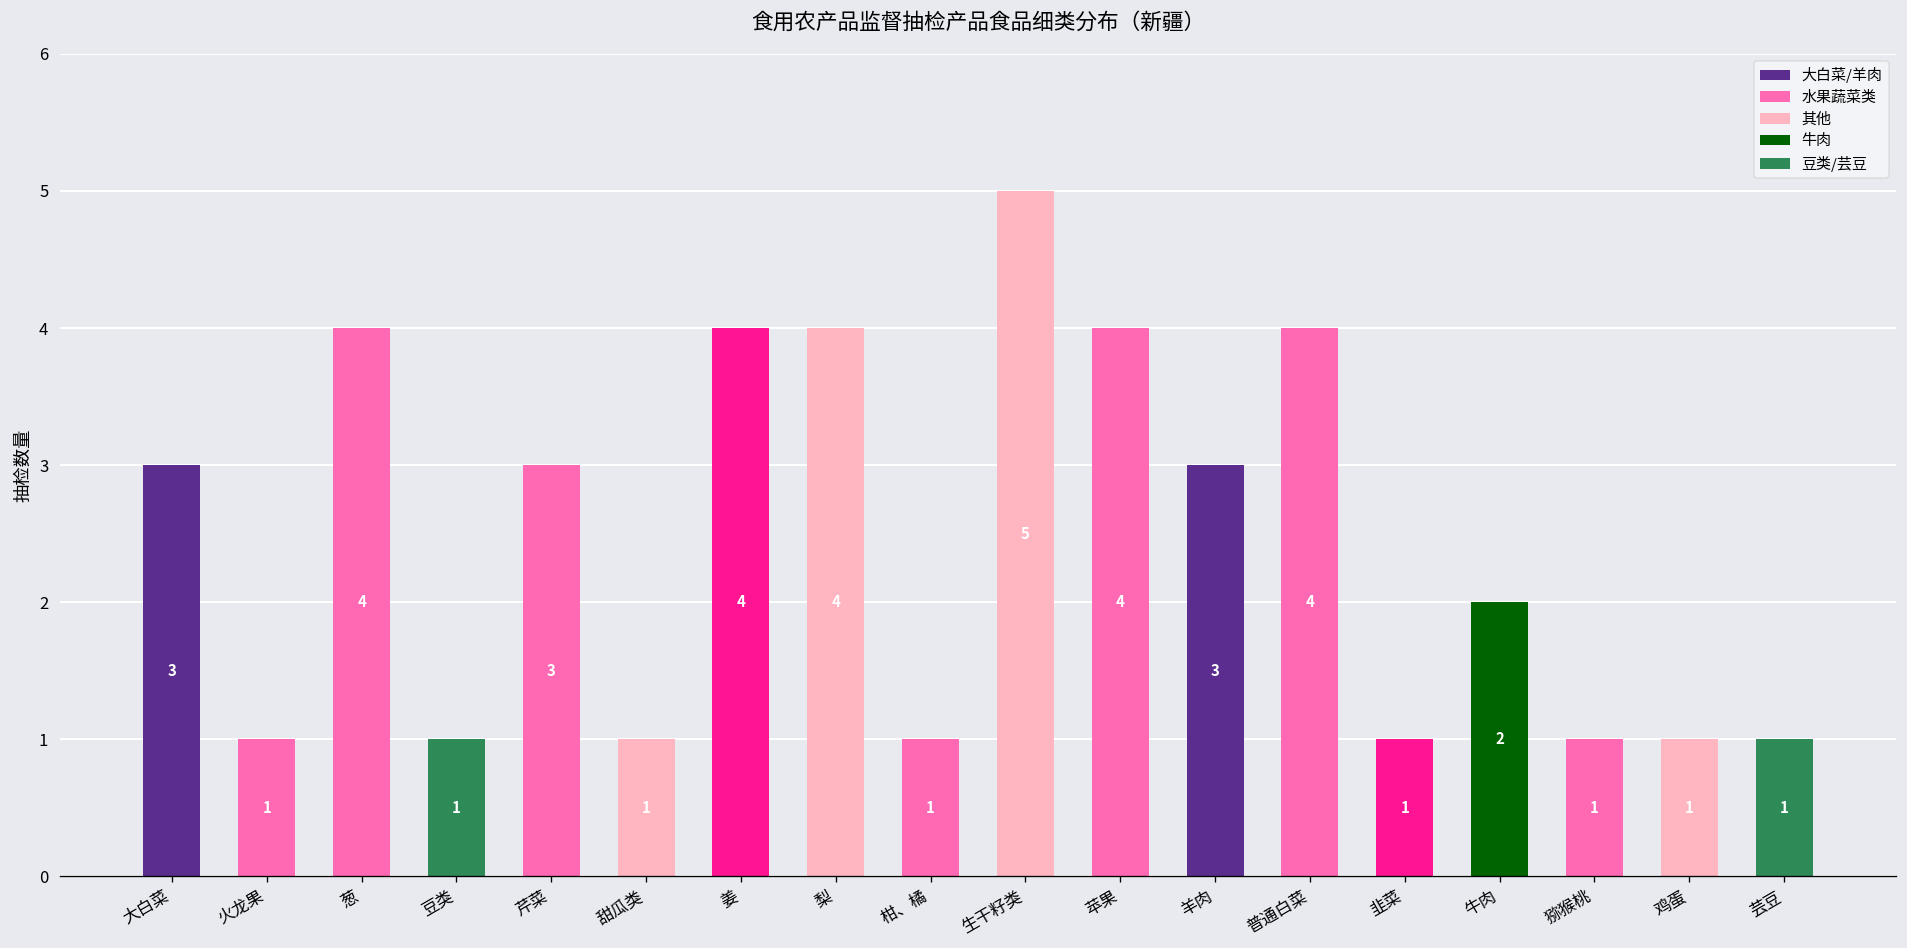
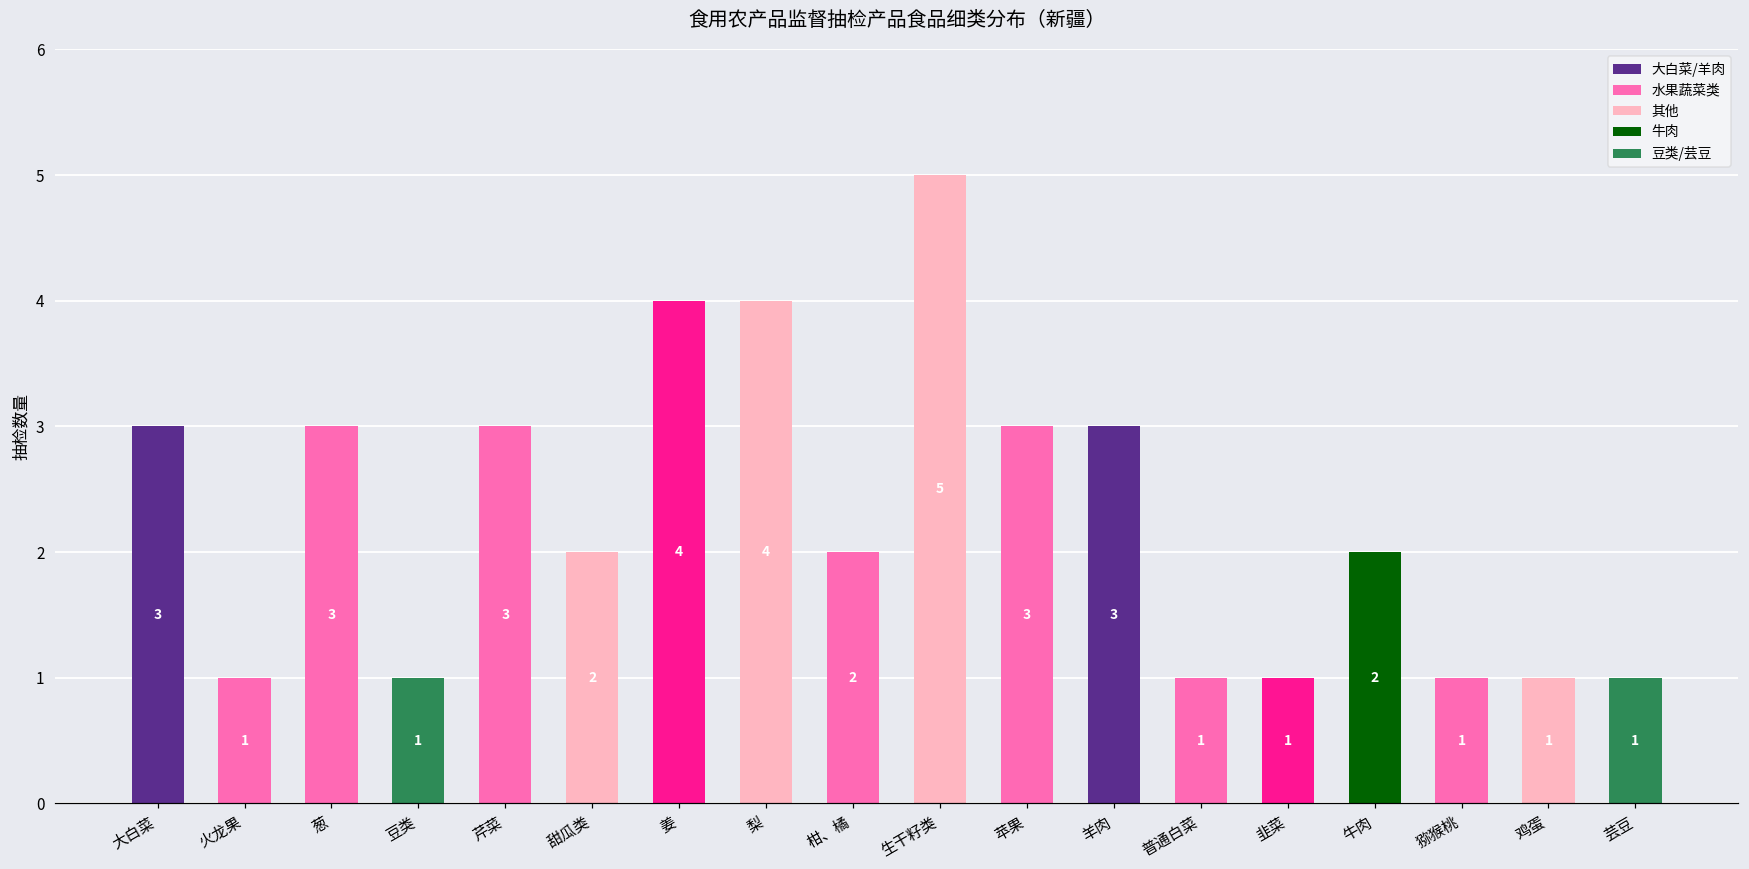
葱: 4 -> 3
甜瓜类: 1 -> 2
柑、橘: 1 -> 2
苹果: 4 -> 3
普通白菜: 4 -> 1
